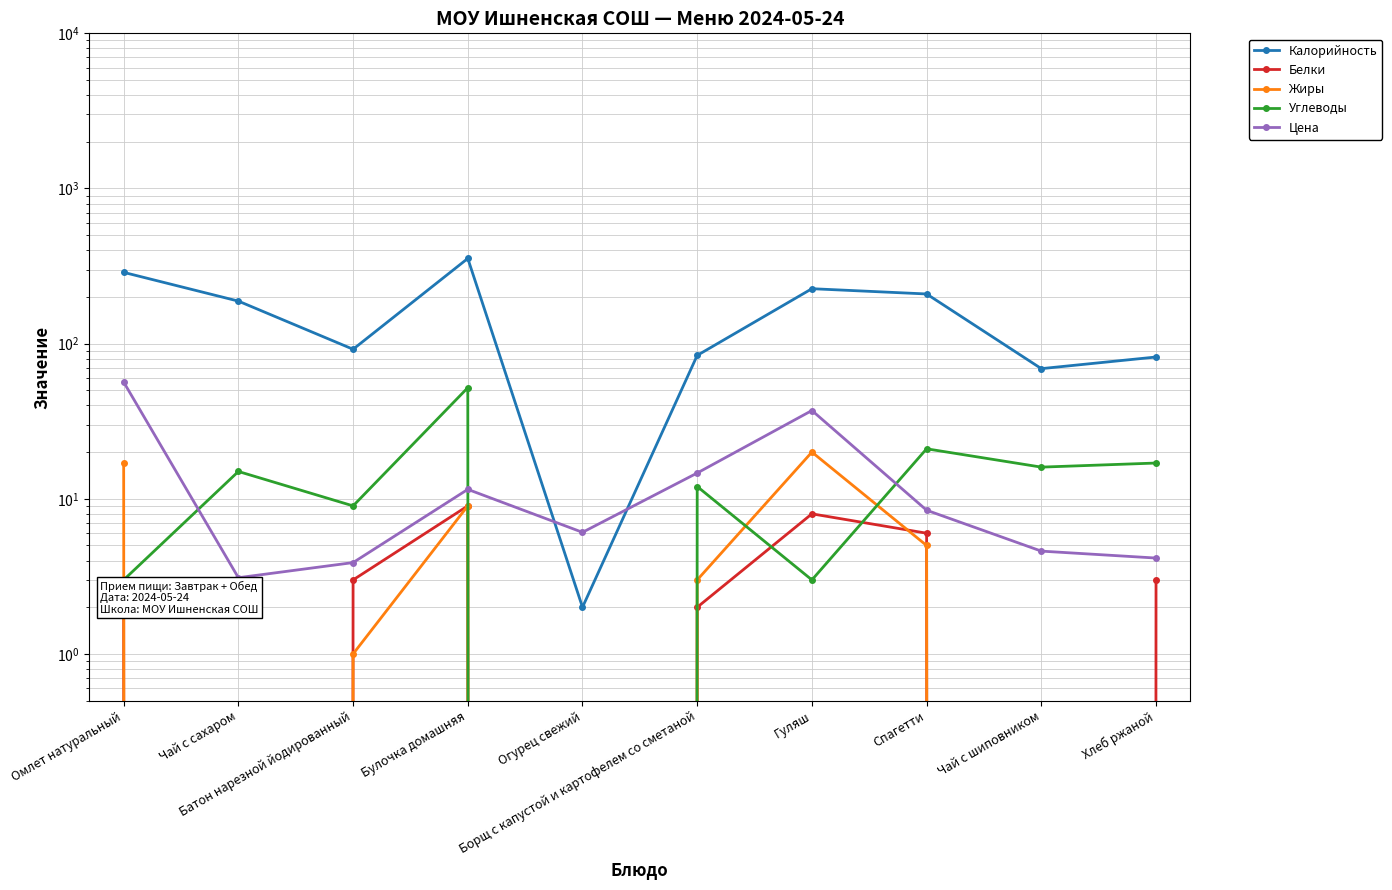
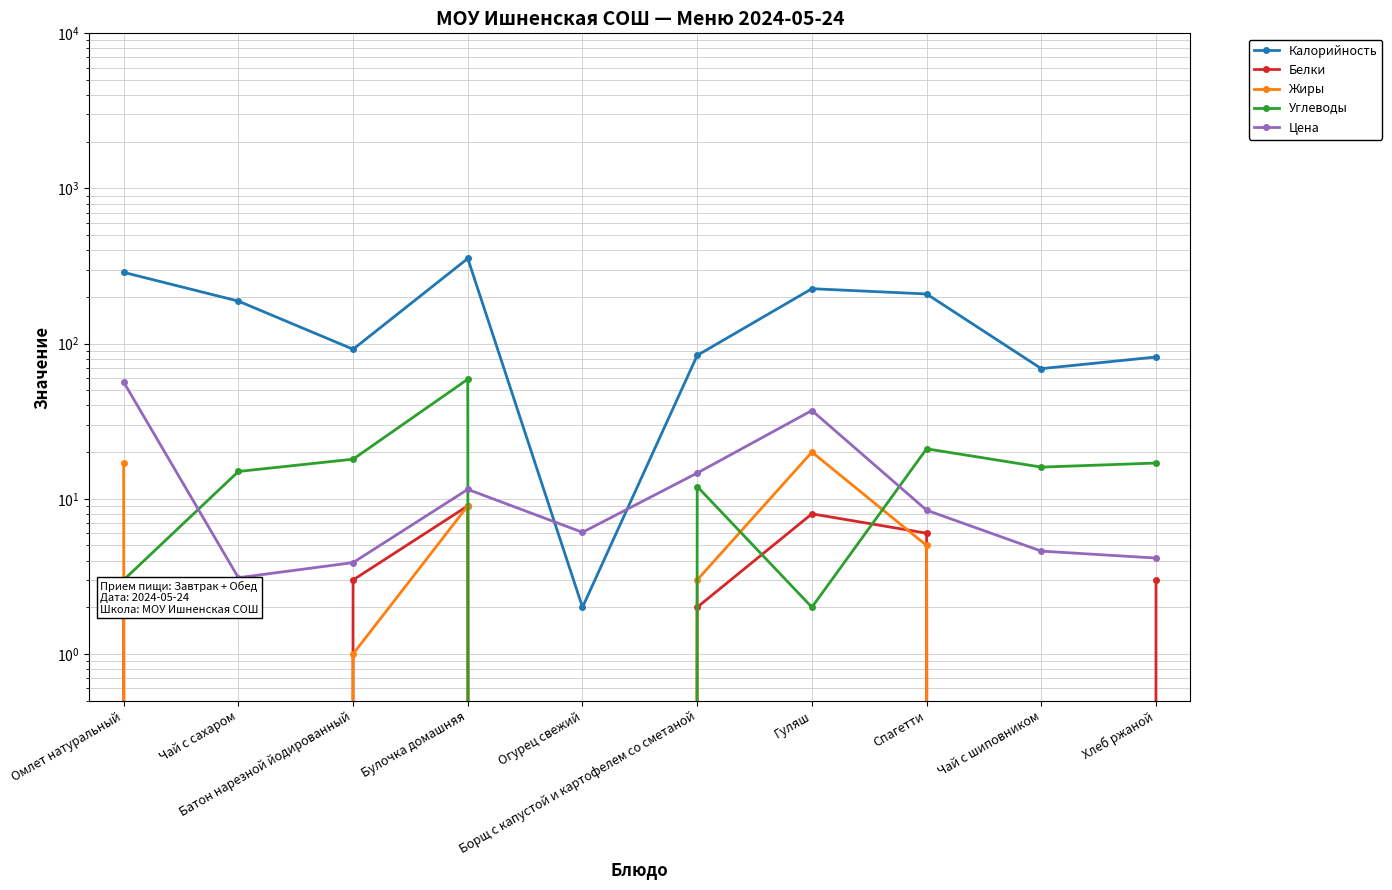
Углеводы, Батон нарезной йодированный: 9 -> 18
Углеводы, Булочка домашняя: 52 -> 59
Углеводы, Гуляш: 3 -> 2
